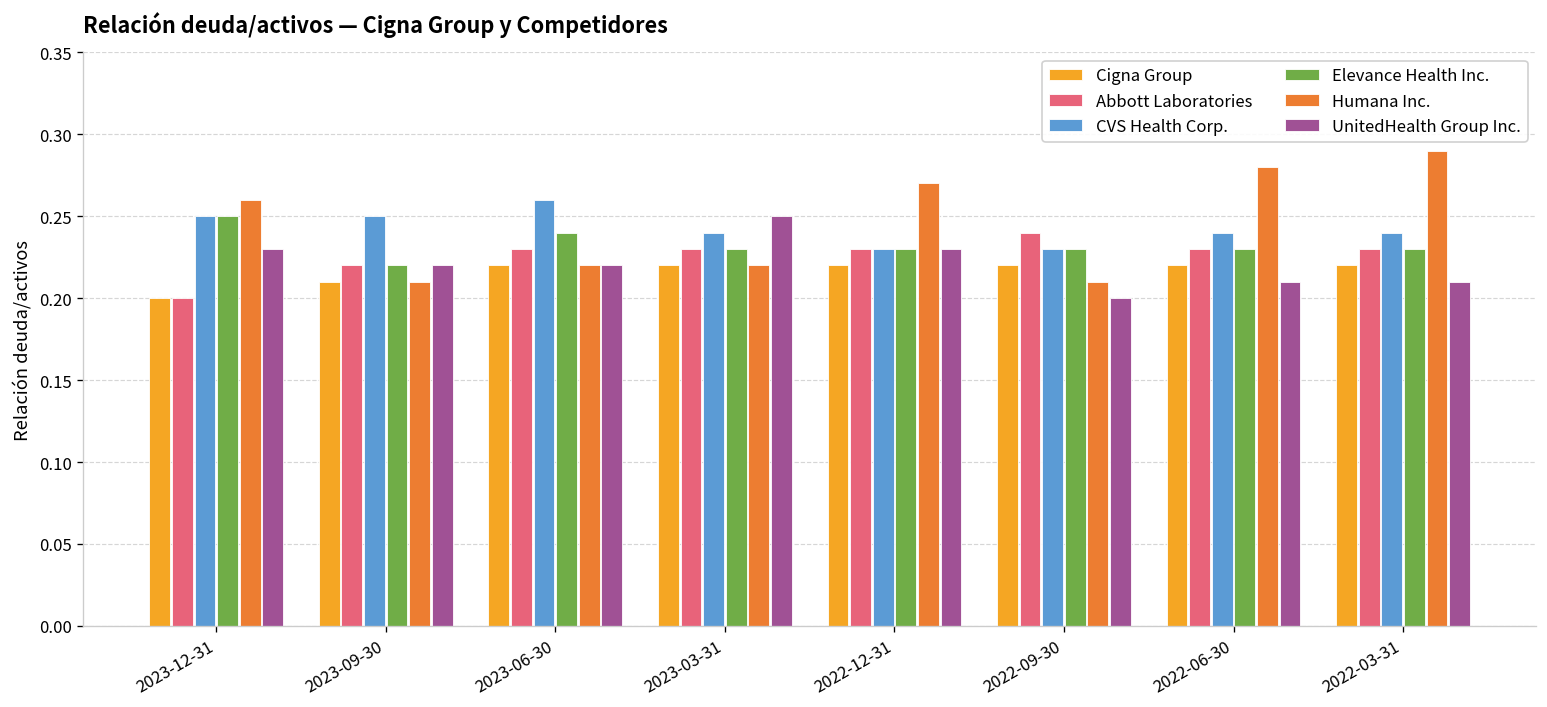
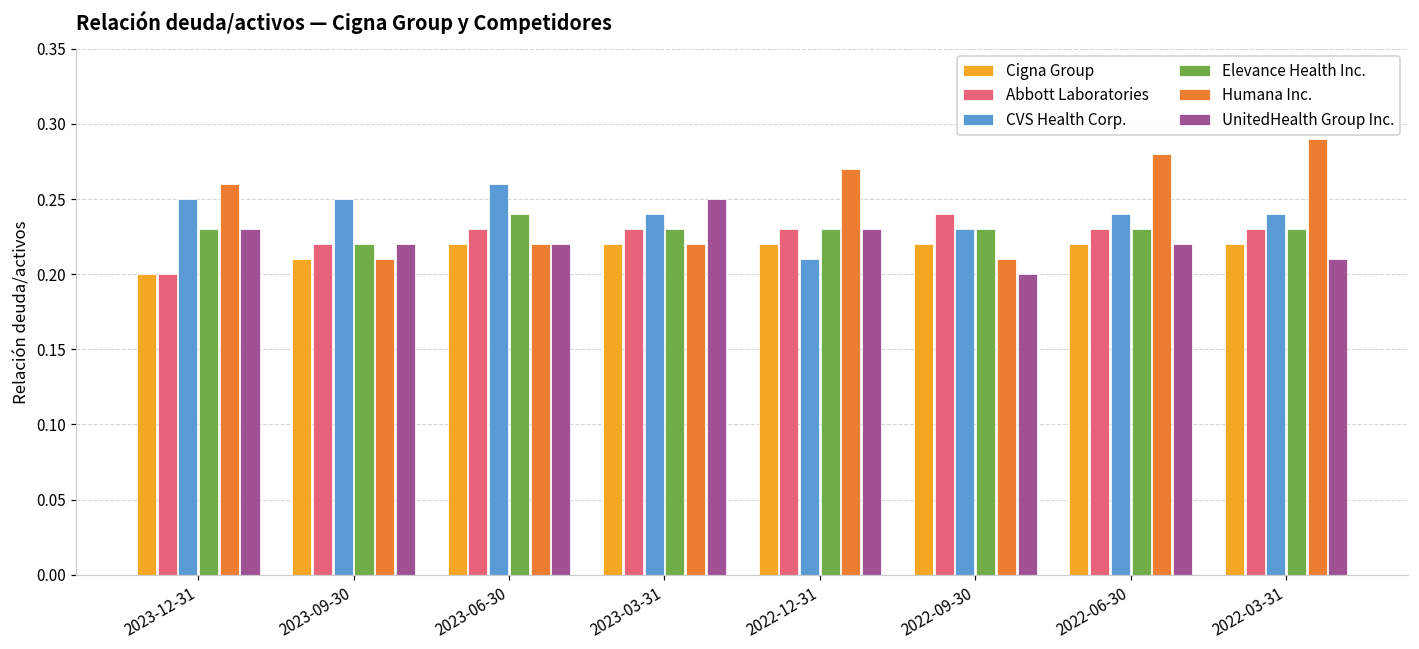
Elevance Health Inc., 2023-12-31: 0.25 -> 0.23
CVS Health Corp., 2022-12-31: 0.23 -> 0.21
UnitedHealth Group Inc., 2022-06-30: 0.21 -> 0.22
